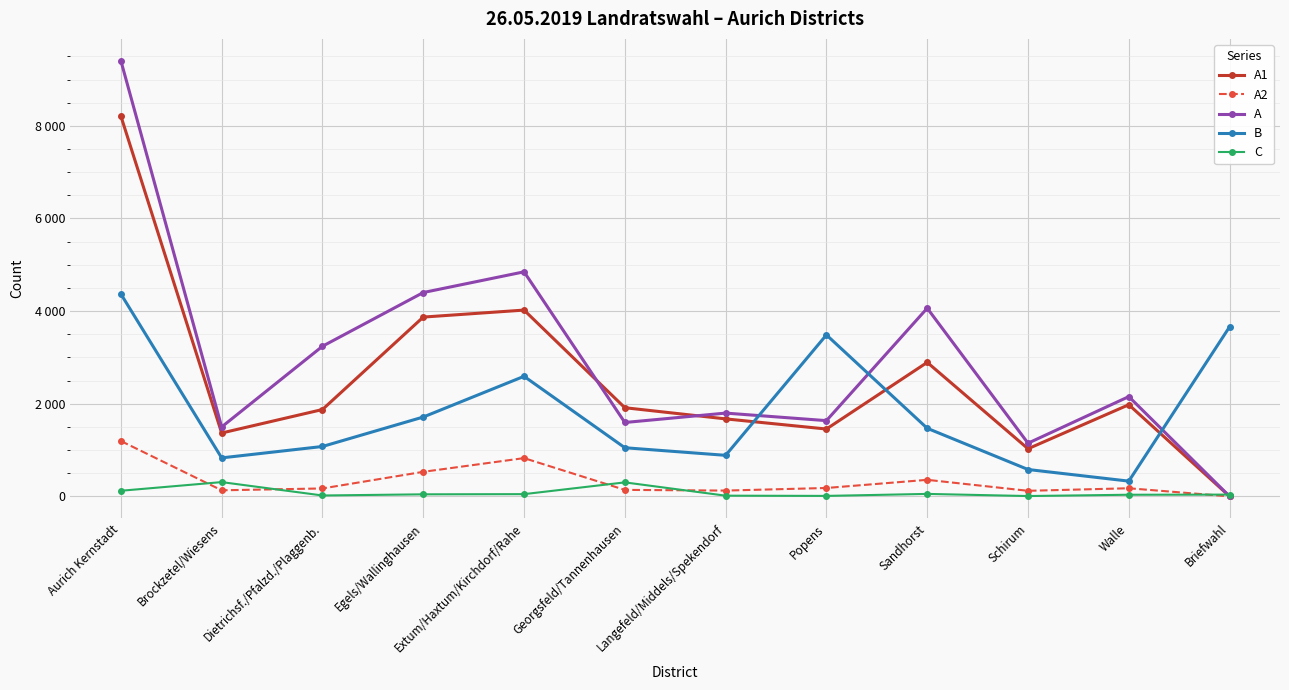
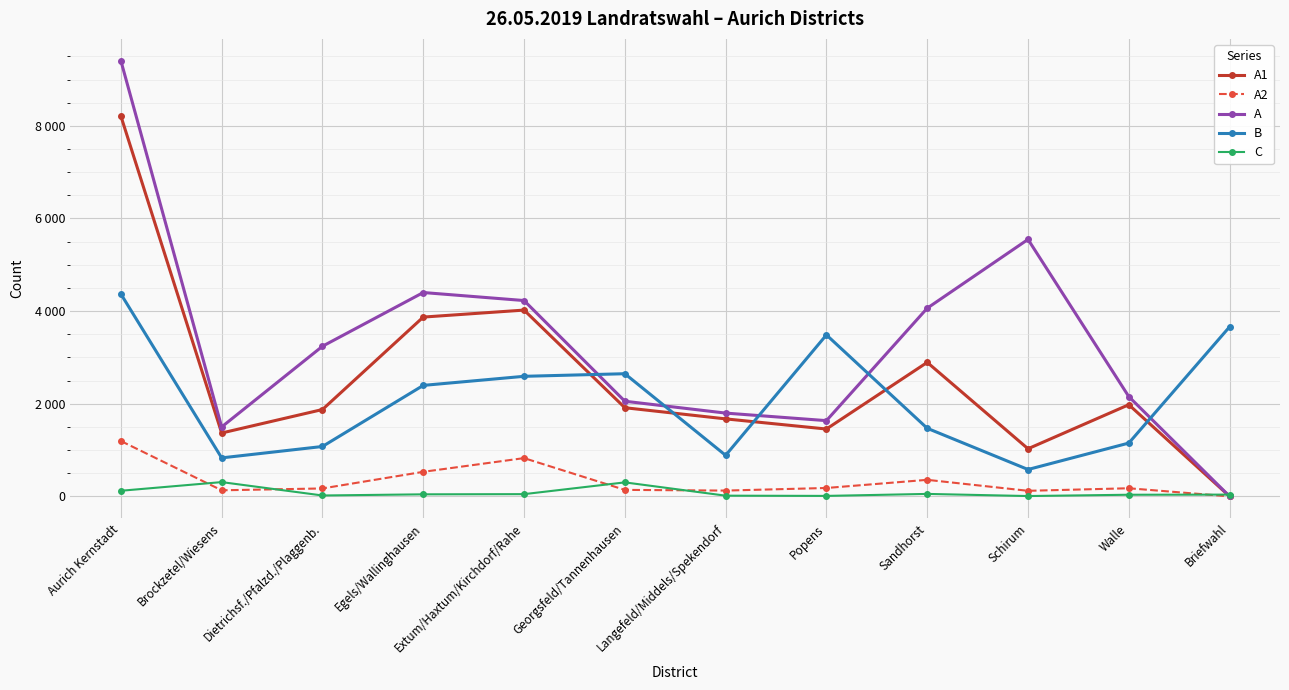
B, Egels/Wallinghausen: 1700 -> 2400
A, Extum/Haxtum/Kirchdorf/Rahe: 4800 -> 4200
A, Georgsfeld/Tannenhausen: 1600 -> 2100
B, Georgsfeld/Tannenhausen: 1100 -> 2600
A, Schirum: 1100 -> 5500
B, Walle: 300 -> 1200
